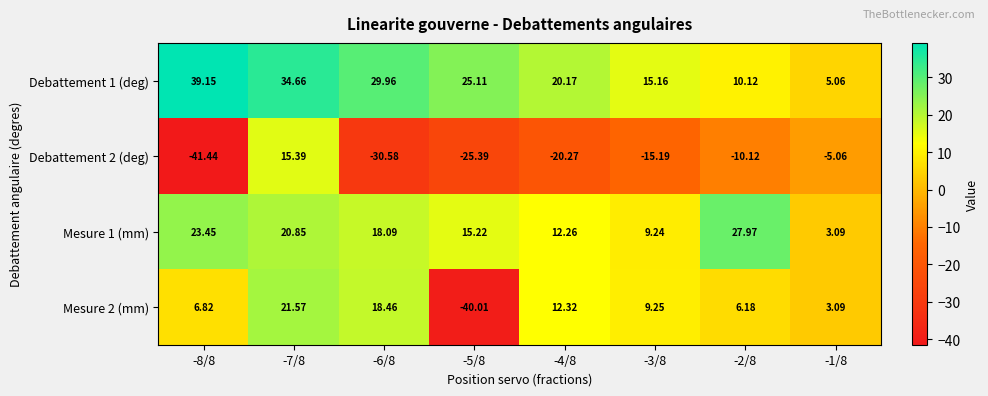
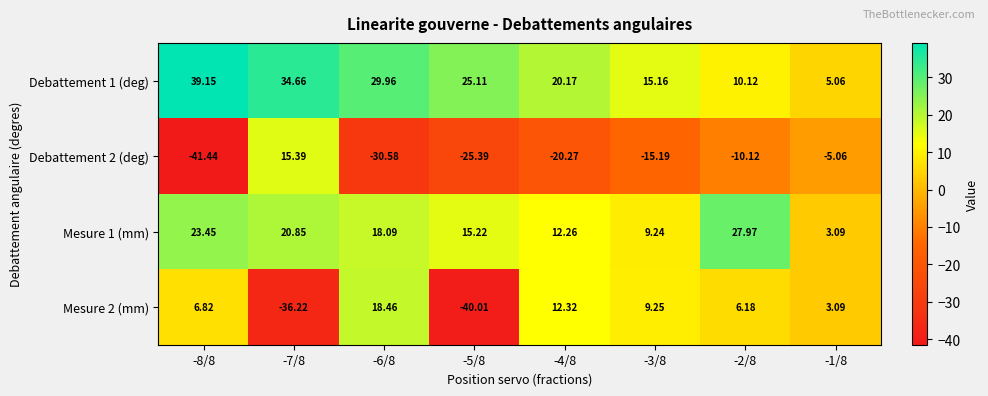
Mesure 2 (mm), -7/8: 21.57 -> -36.22
